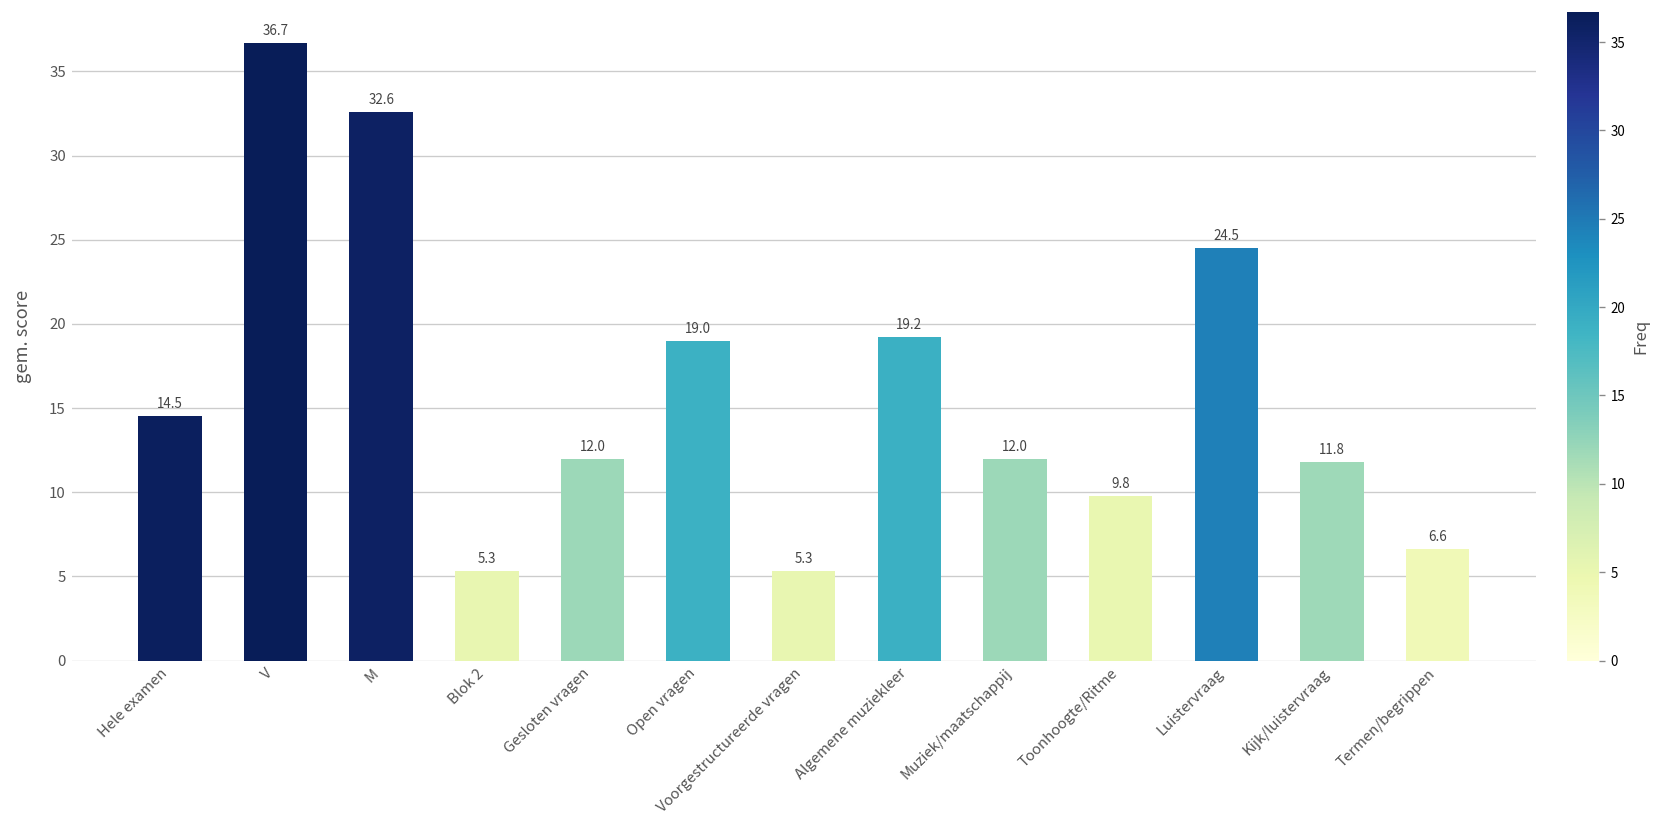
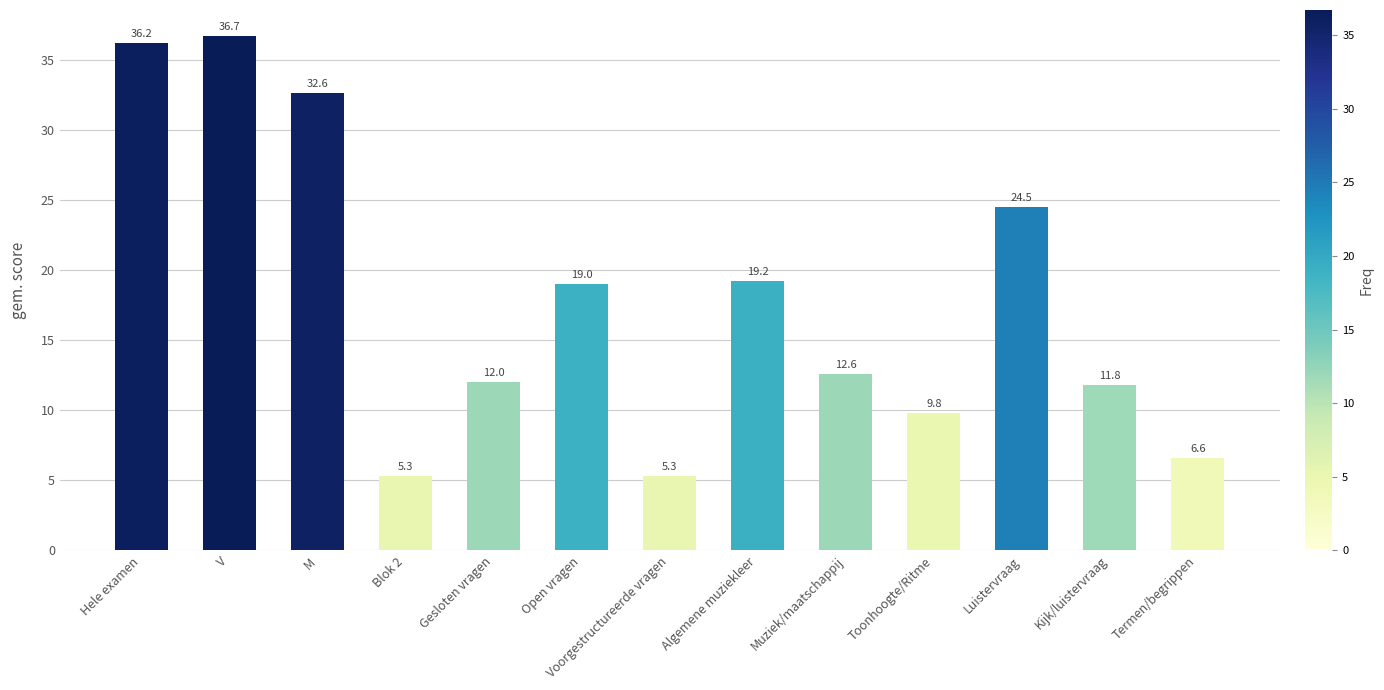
Hele examen: 14.5 -> 36.2
Muziek/maatschappij: 12.0 -> 12.6
